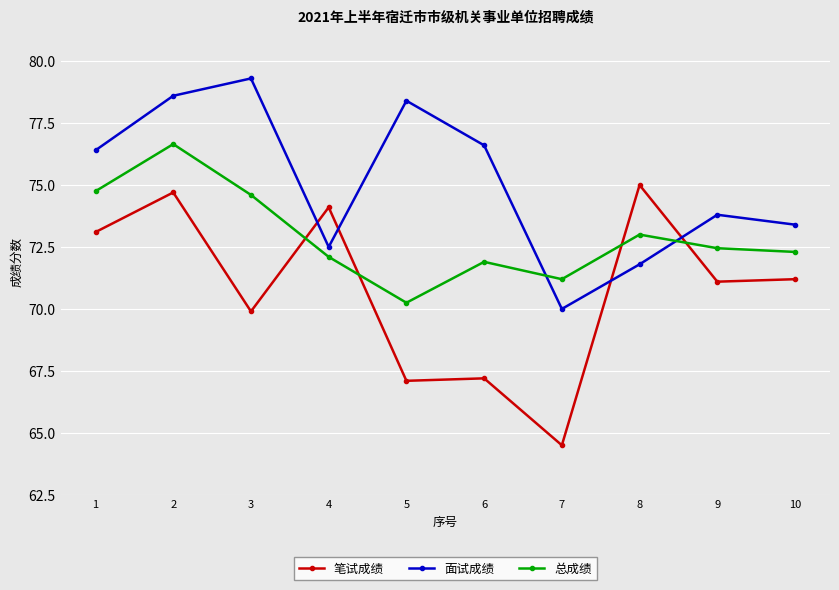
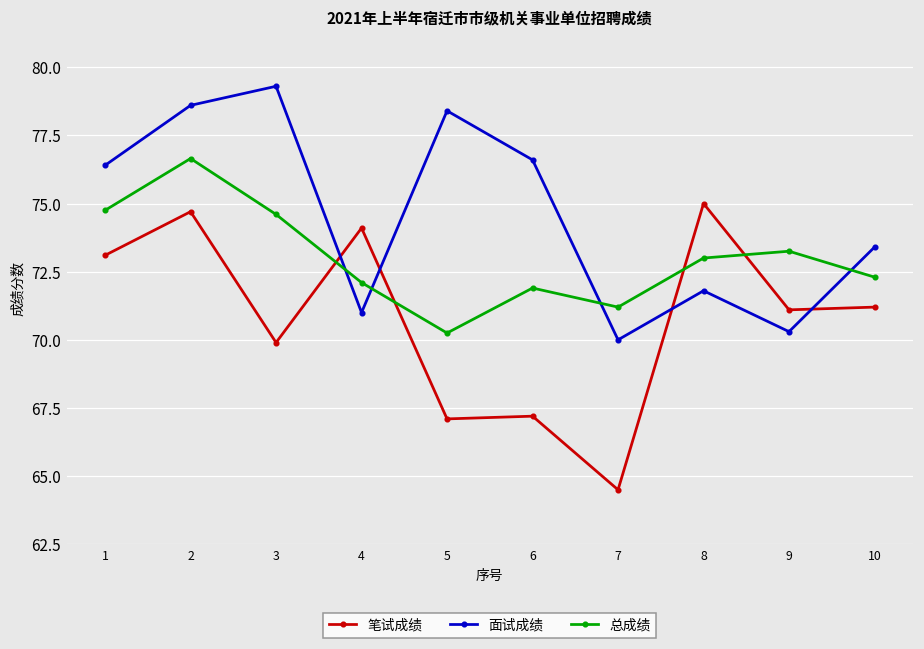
面试成绩, 4: 72.5 -> 71.0
面试成绩, 9: 73.8 -> 70.3
总成绩, 9: 72.5 -> 73.3
